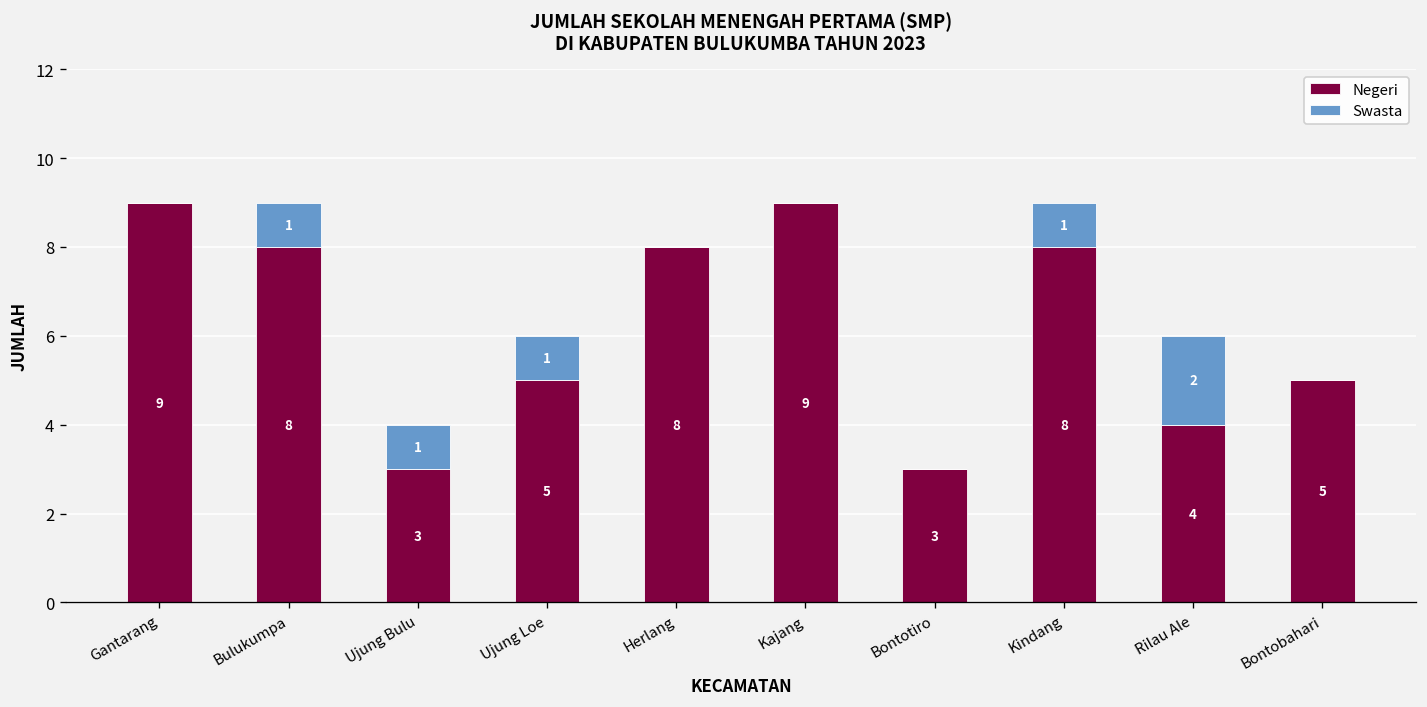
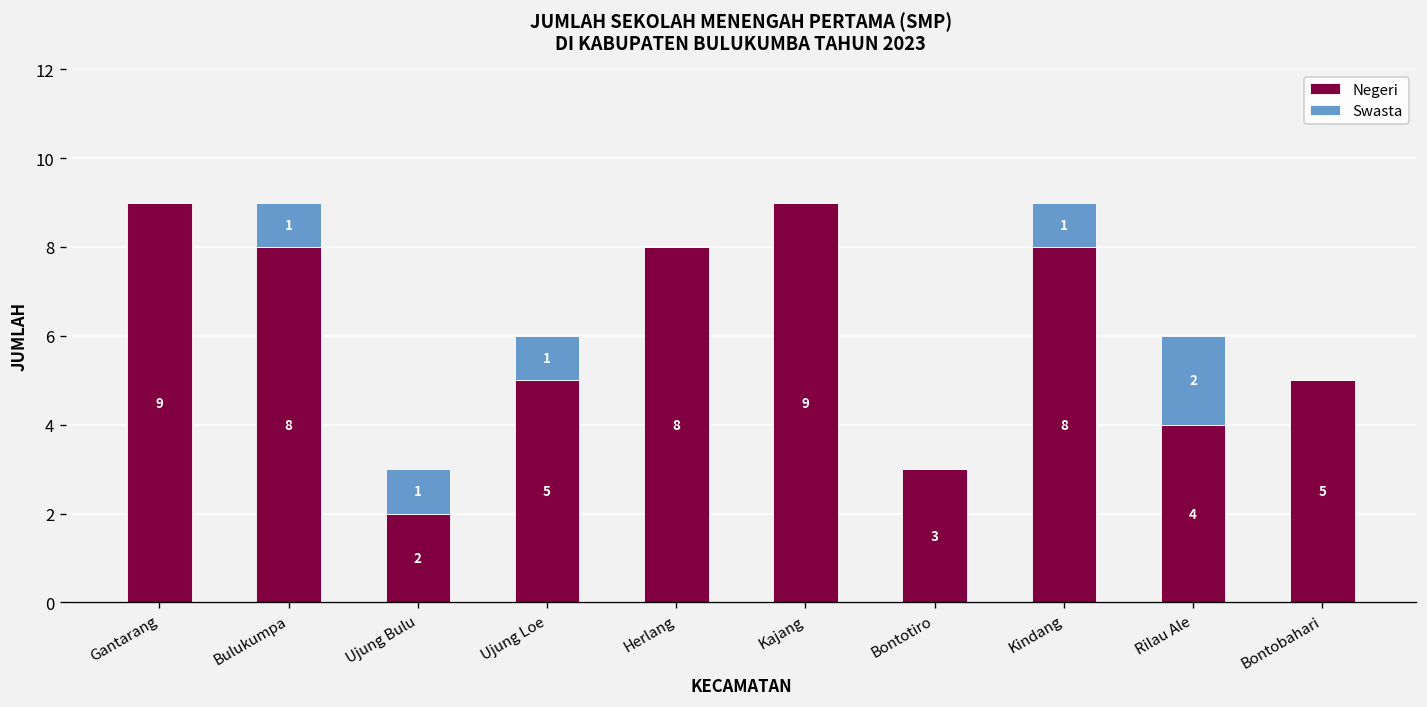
Negeri, Ujung Bulu: 3 -> 2
